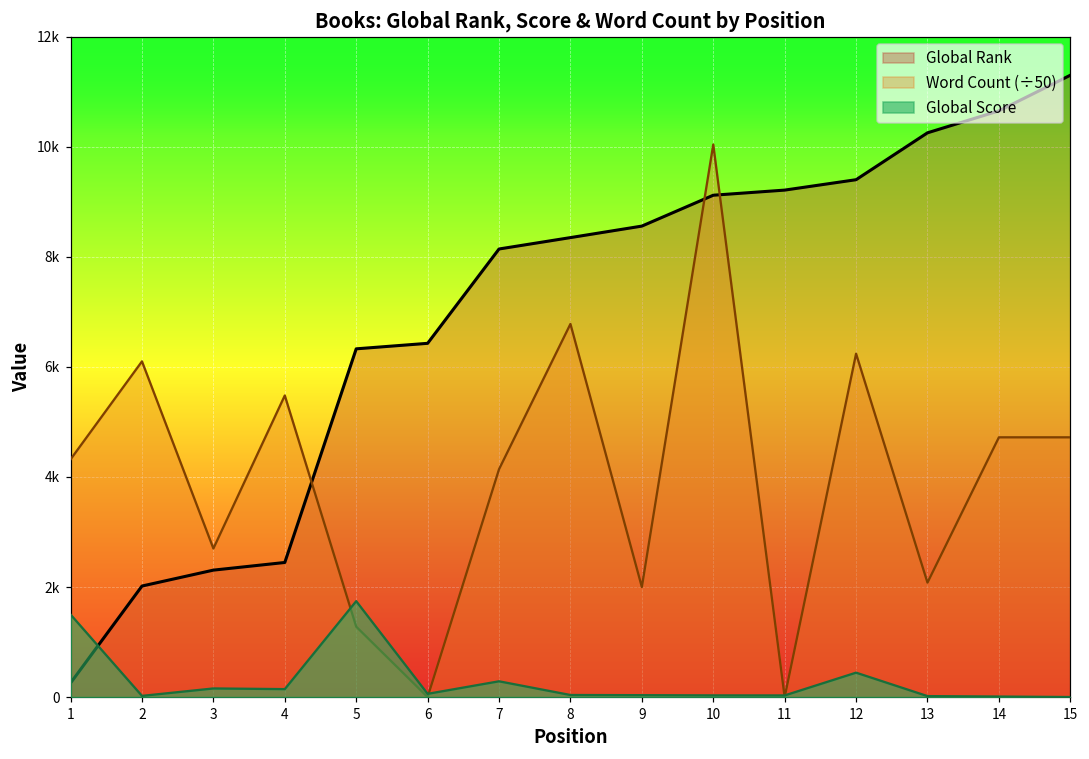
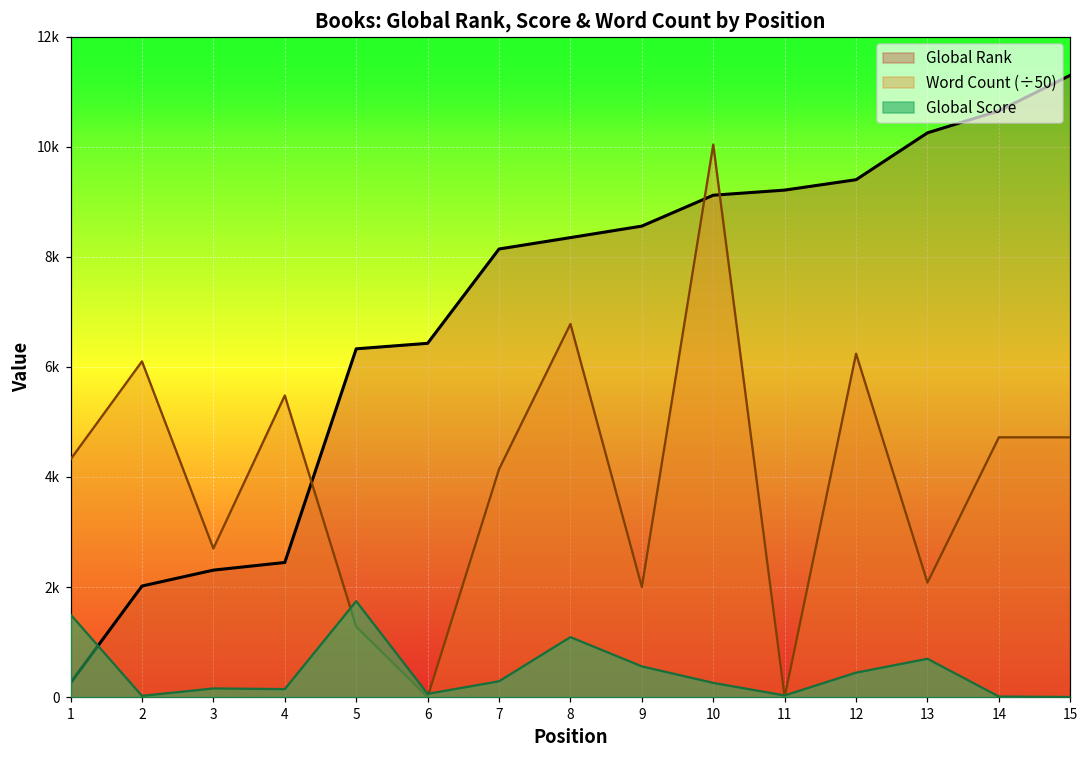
Global Score, 8: 0 -> 1100
Global Score, 9: 0 -> 600
Global Score, 10: 0 -> 300
Global Score, 13: 0 -> 700
